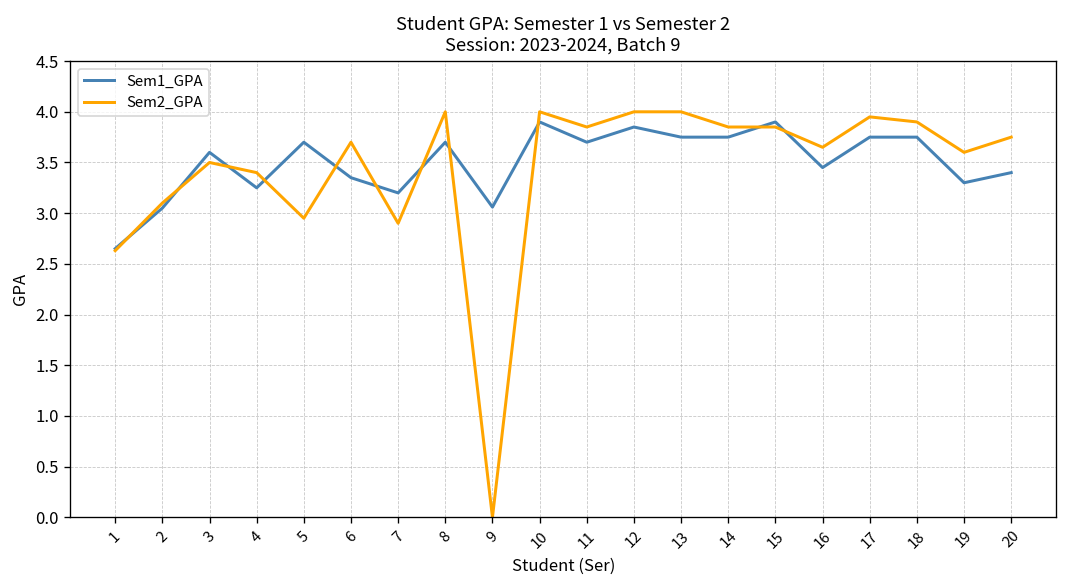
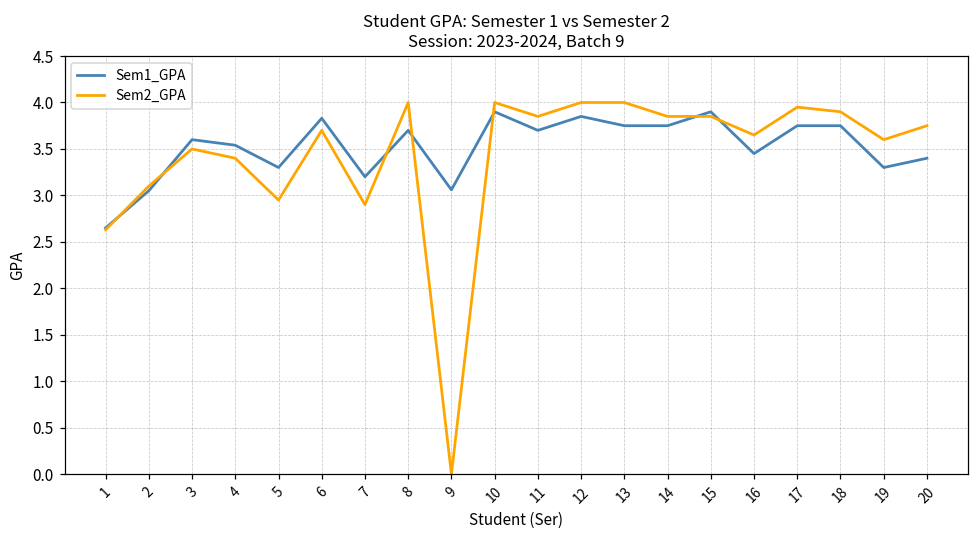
Sem1_GPA, 4: 3.3 -> 3.5
Sem1_GPA, 5: 3.7 -> 3.3
Sem1_GPA, 6: 3.4 -> 3.8
